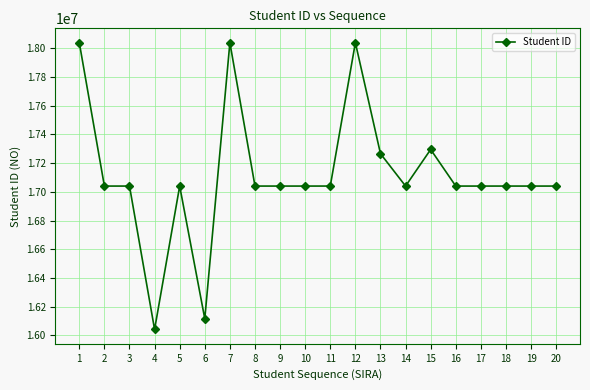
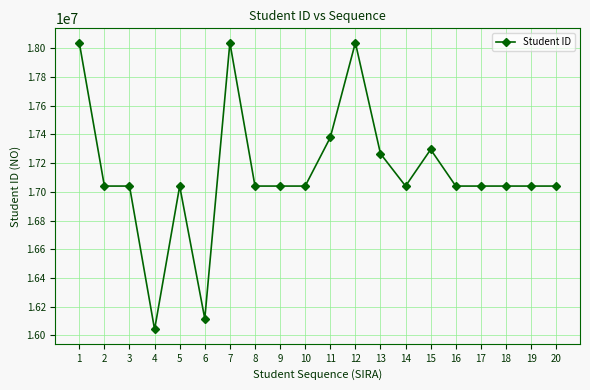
11: 17040000 -> 17380000
